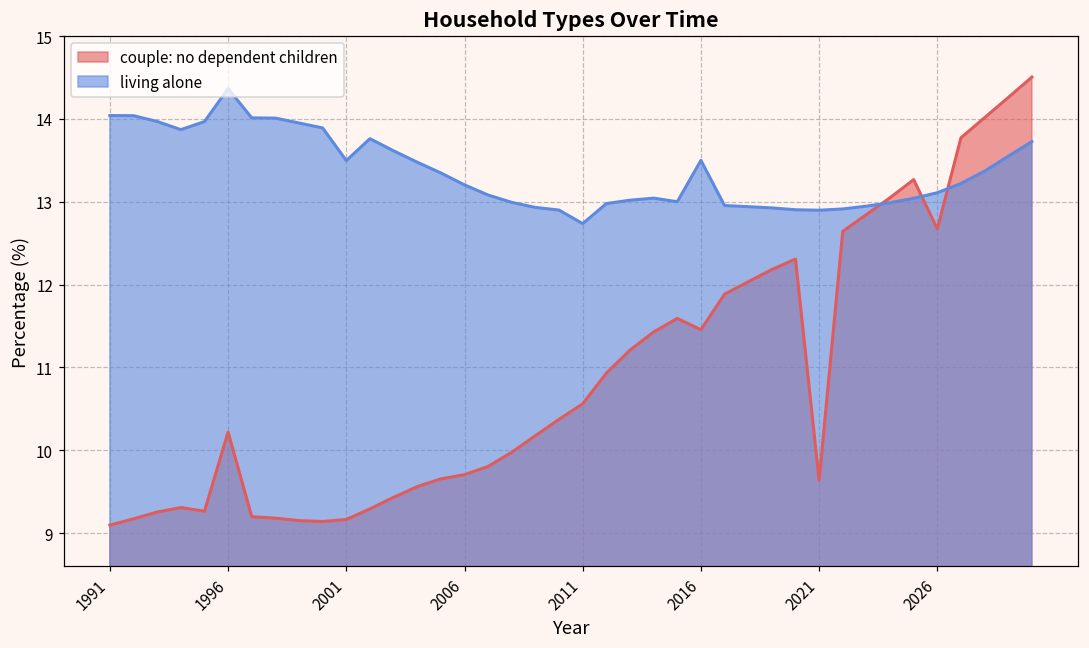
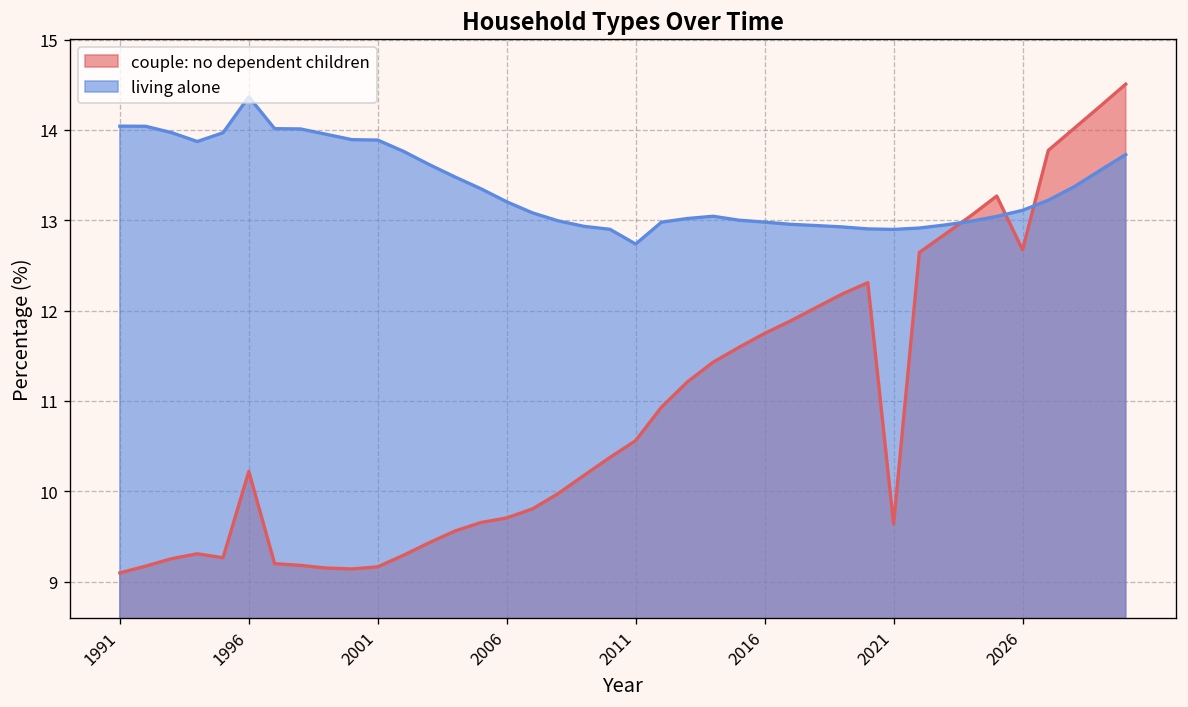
living alone, 2001: 13.5 -> 13.9
couple: no dependent children, 2016: 11.5 -> 11.7
living alone, 2016: 13.5 -> 13.0
